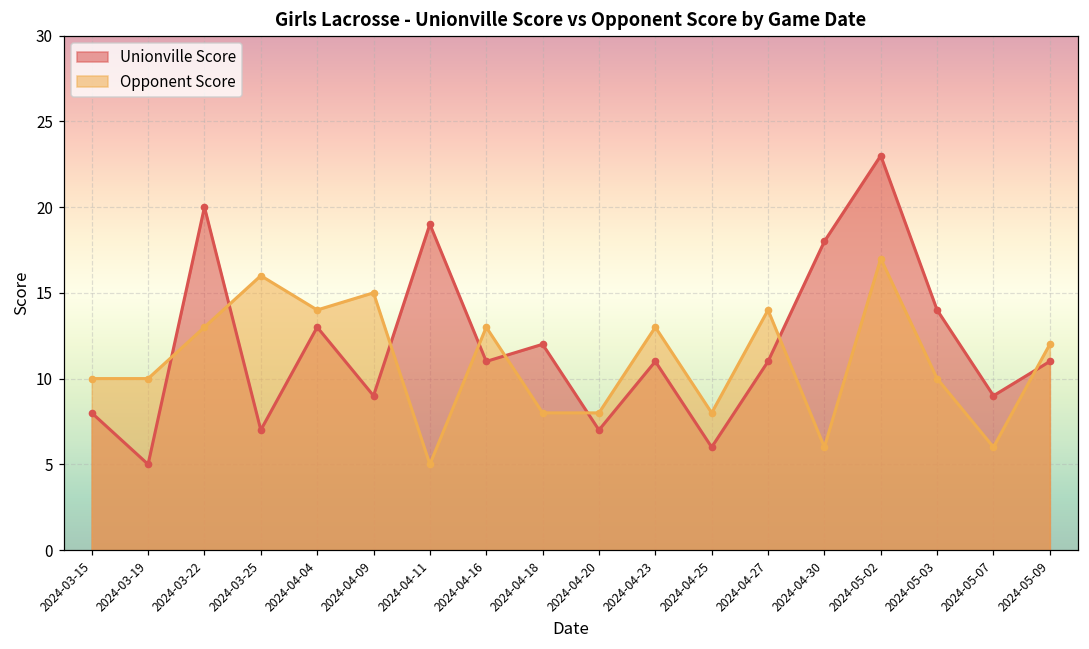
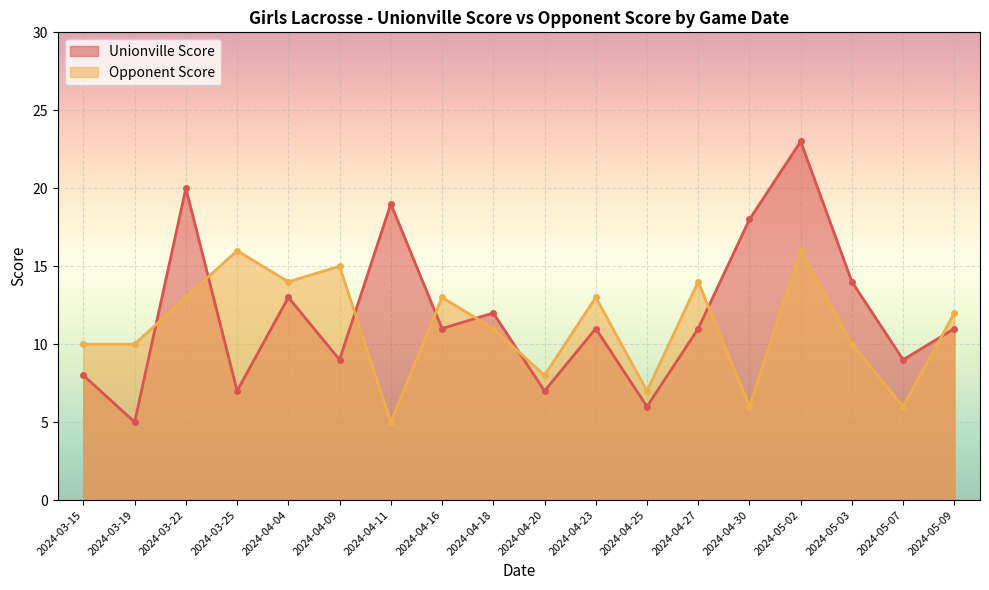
Opponent Score, 2024-04-18: 8 -> 11
Opponent Score, 2024-04-25: 8 -> 7
Opponent Score, 2024-05-02: 17 -> 16
